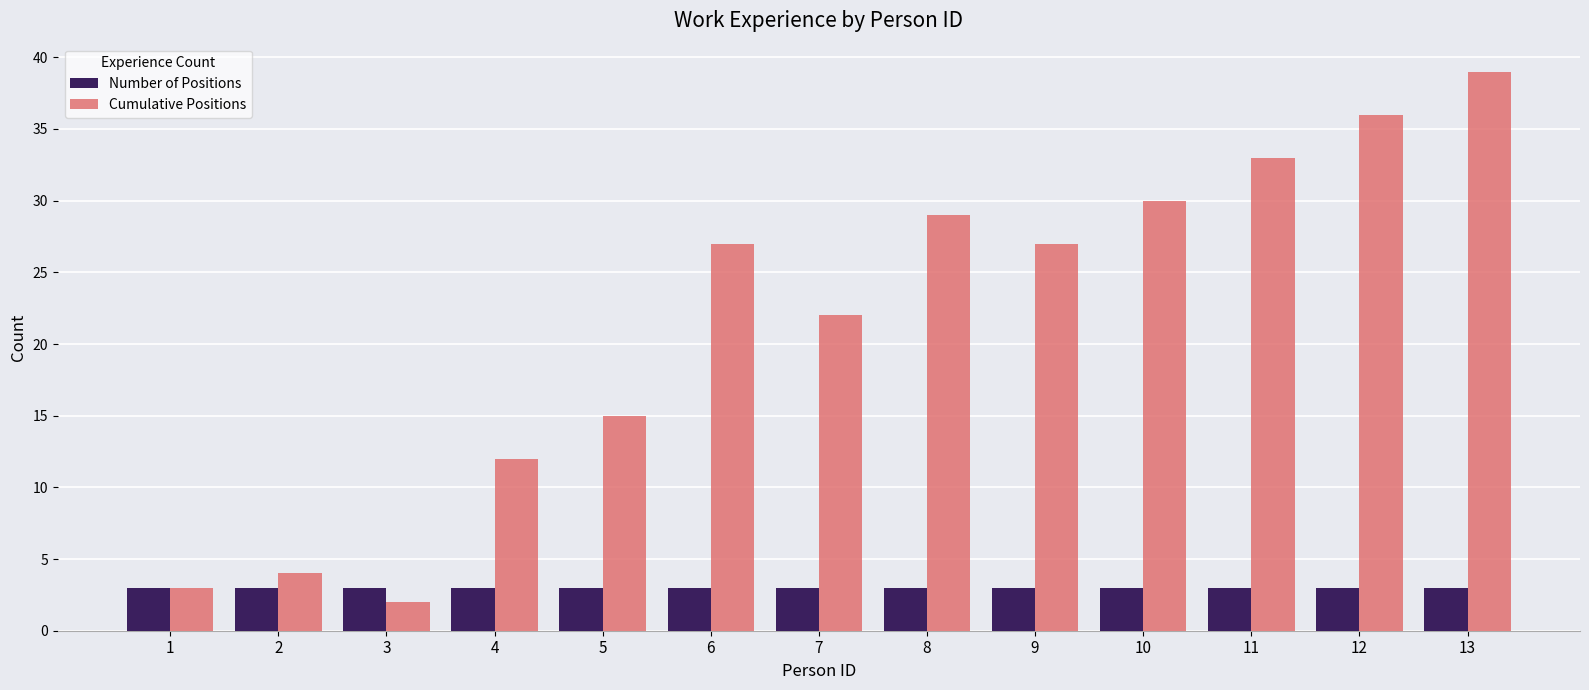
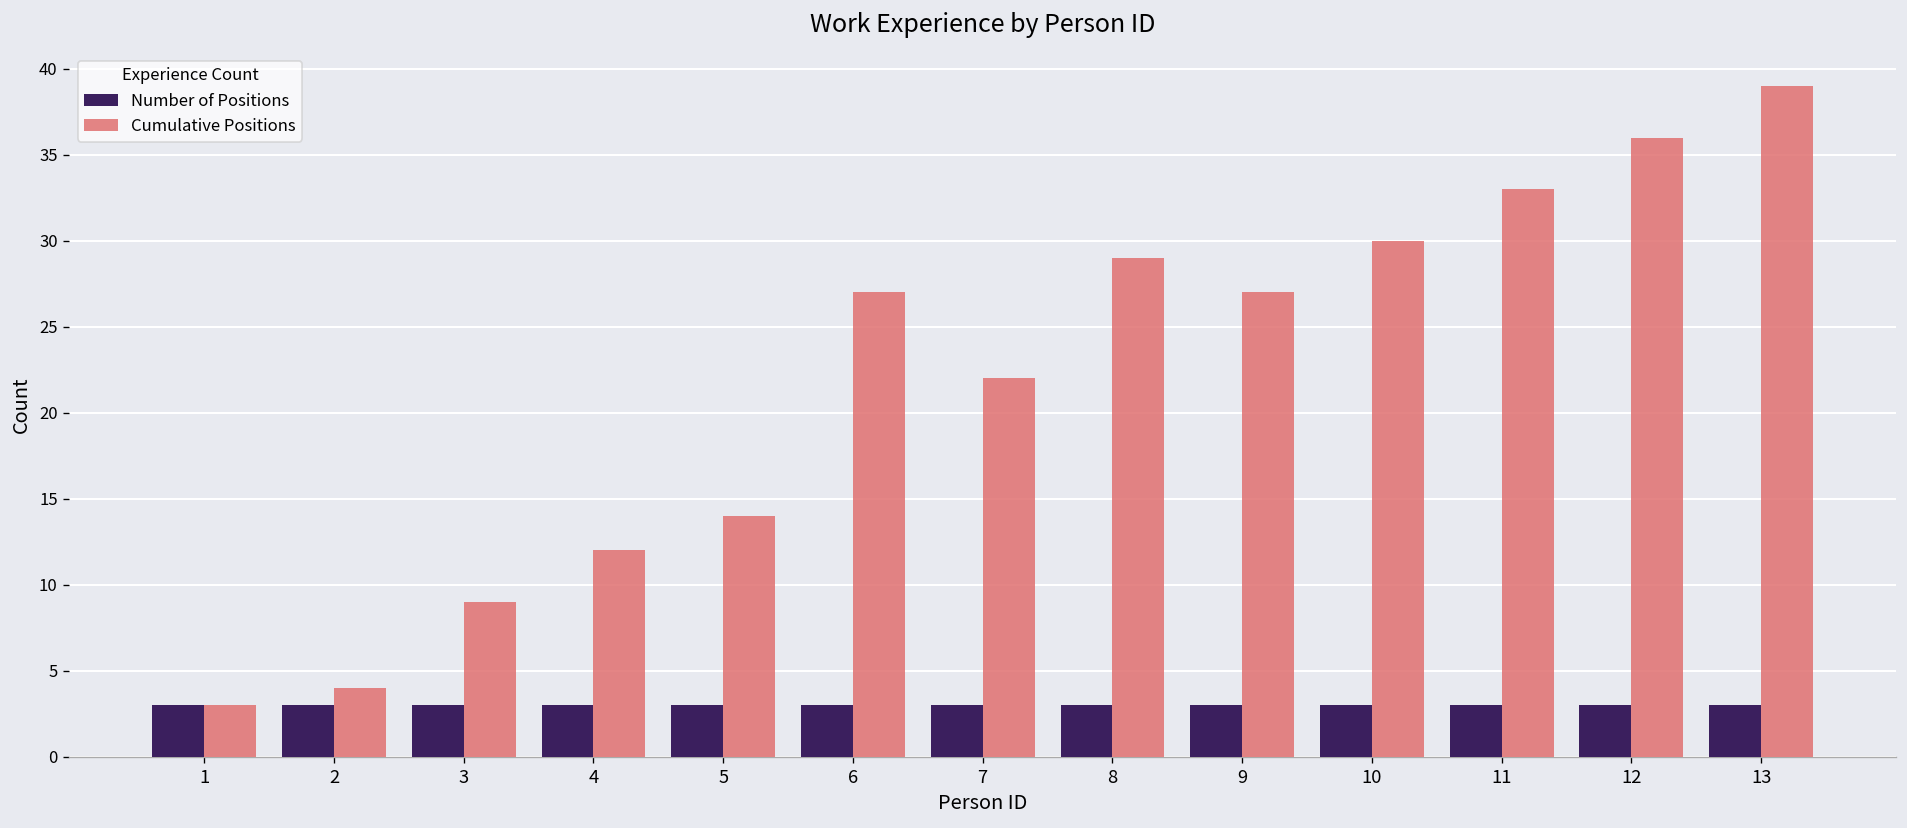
Cumulative Positions, 3: 2 -> 9
Cumulative Positions, 5: 15 -> 14
